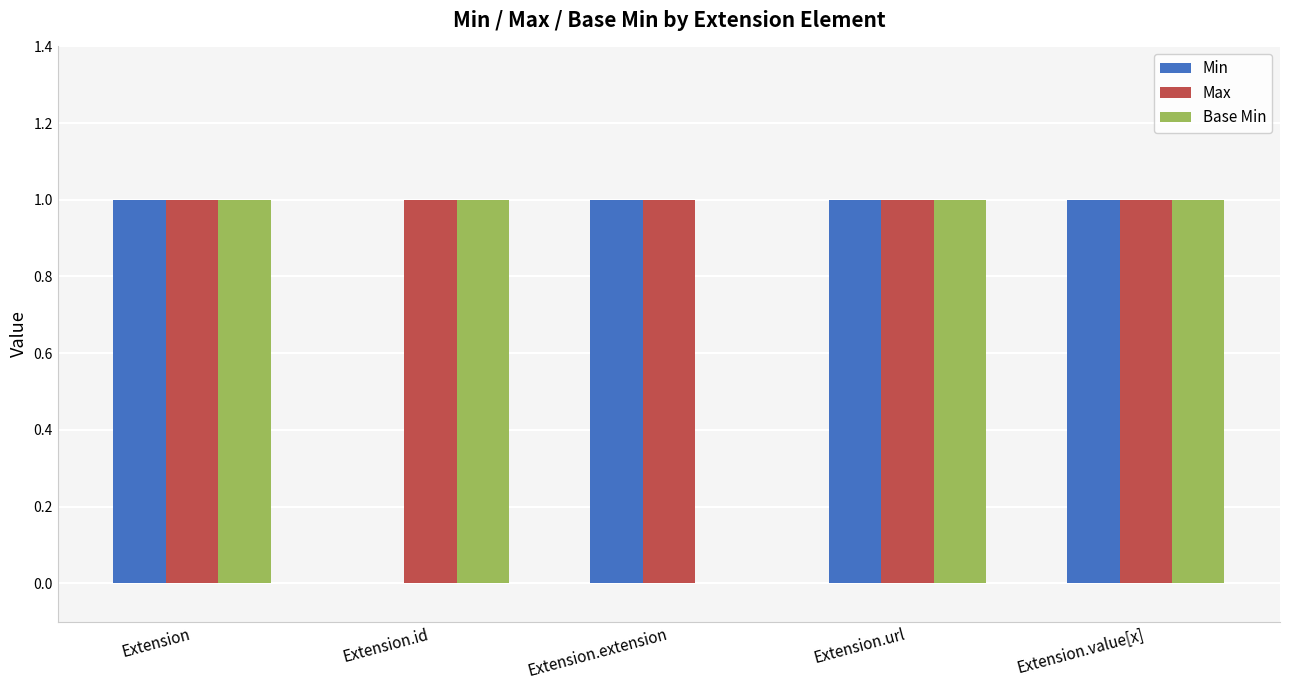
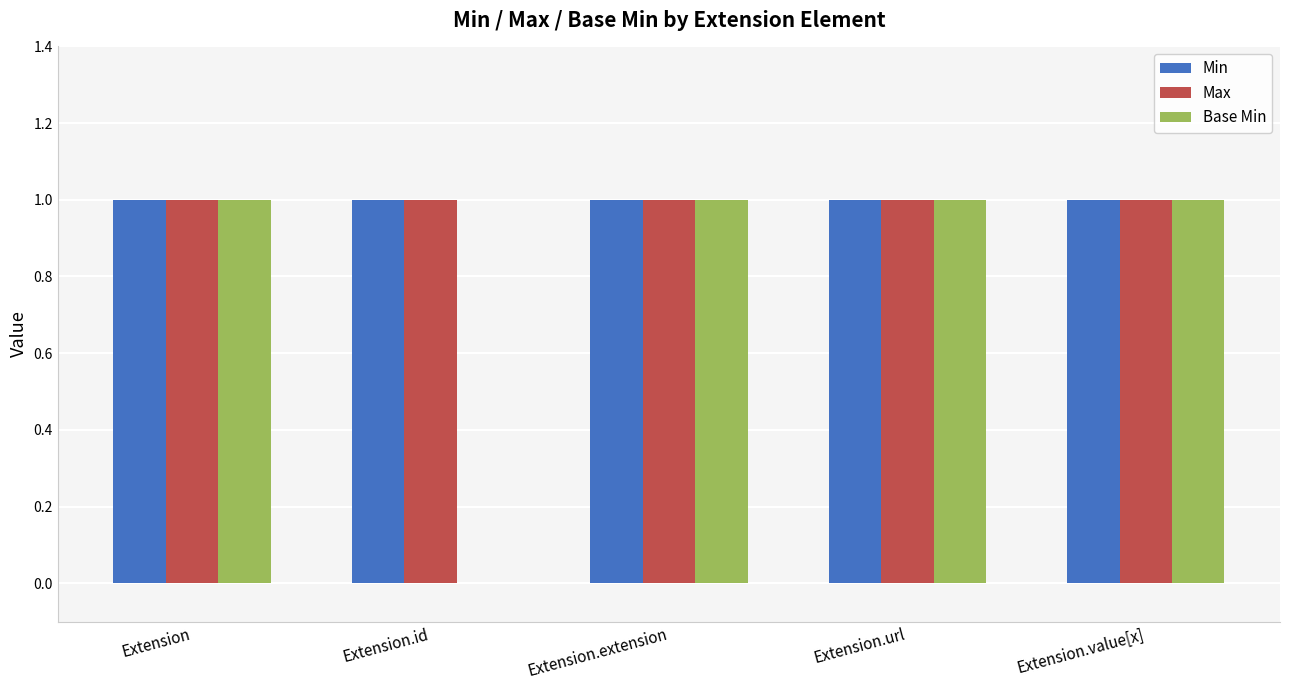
Min, Extension.id: 0 -> 1
Base Min, Extension.id: 1 -> 0
Base Min, Extension.extension: 0 -> 1
